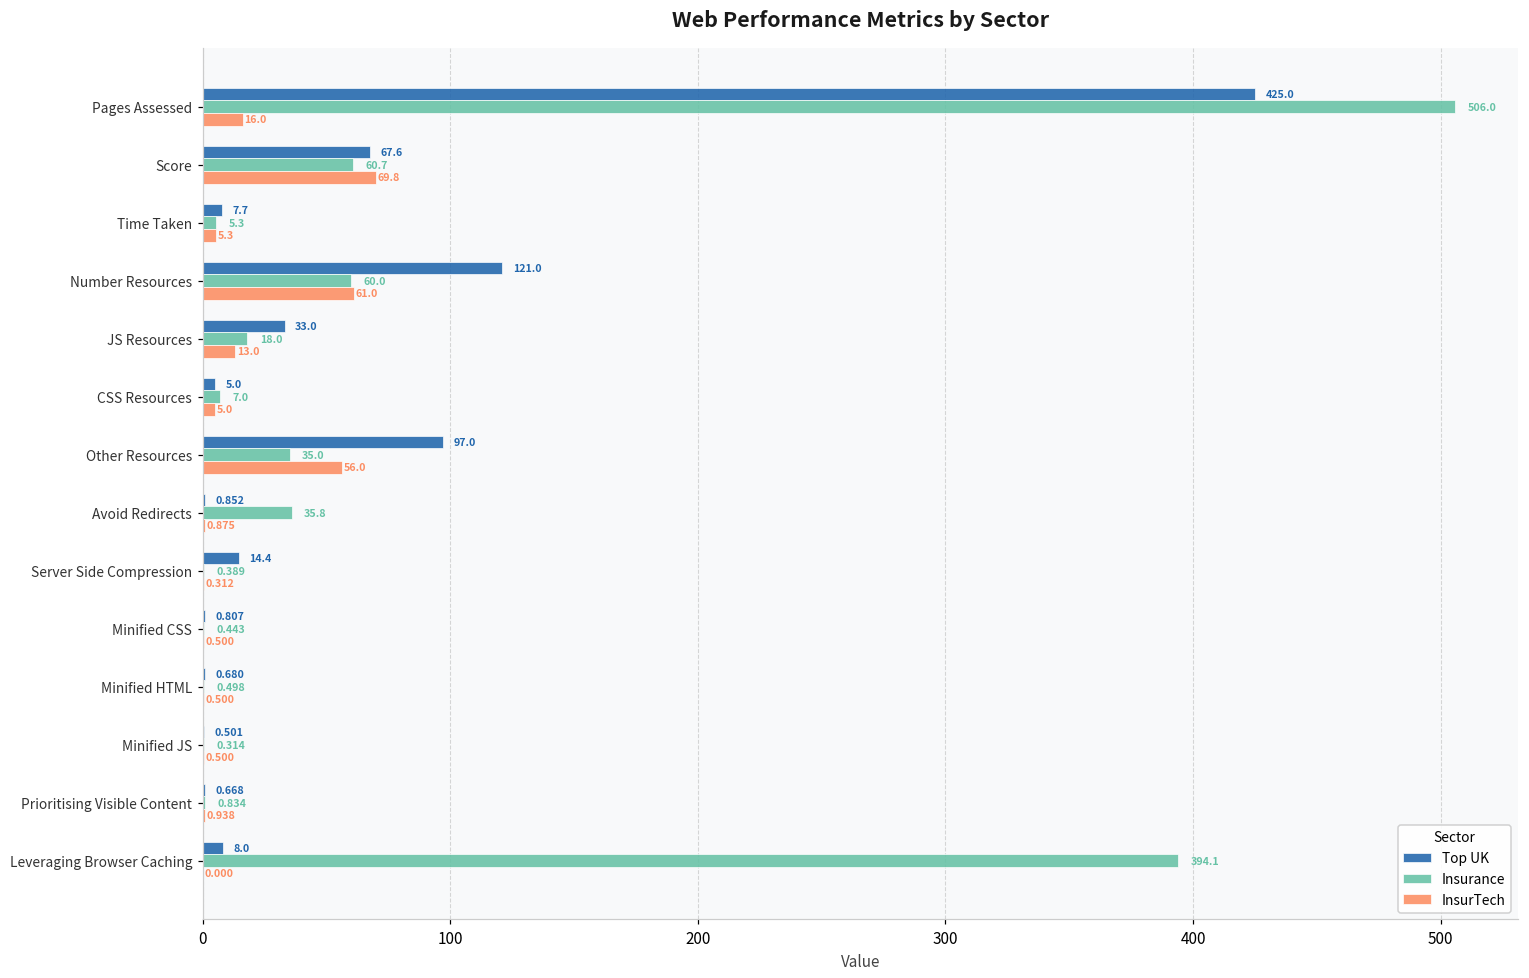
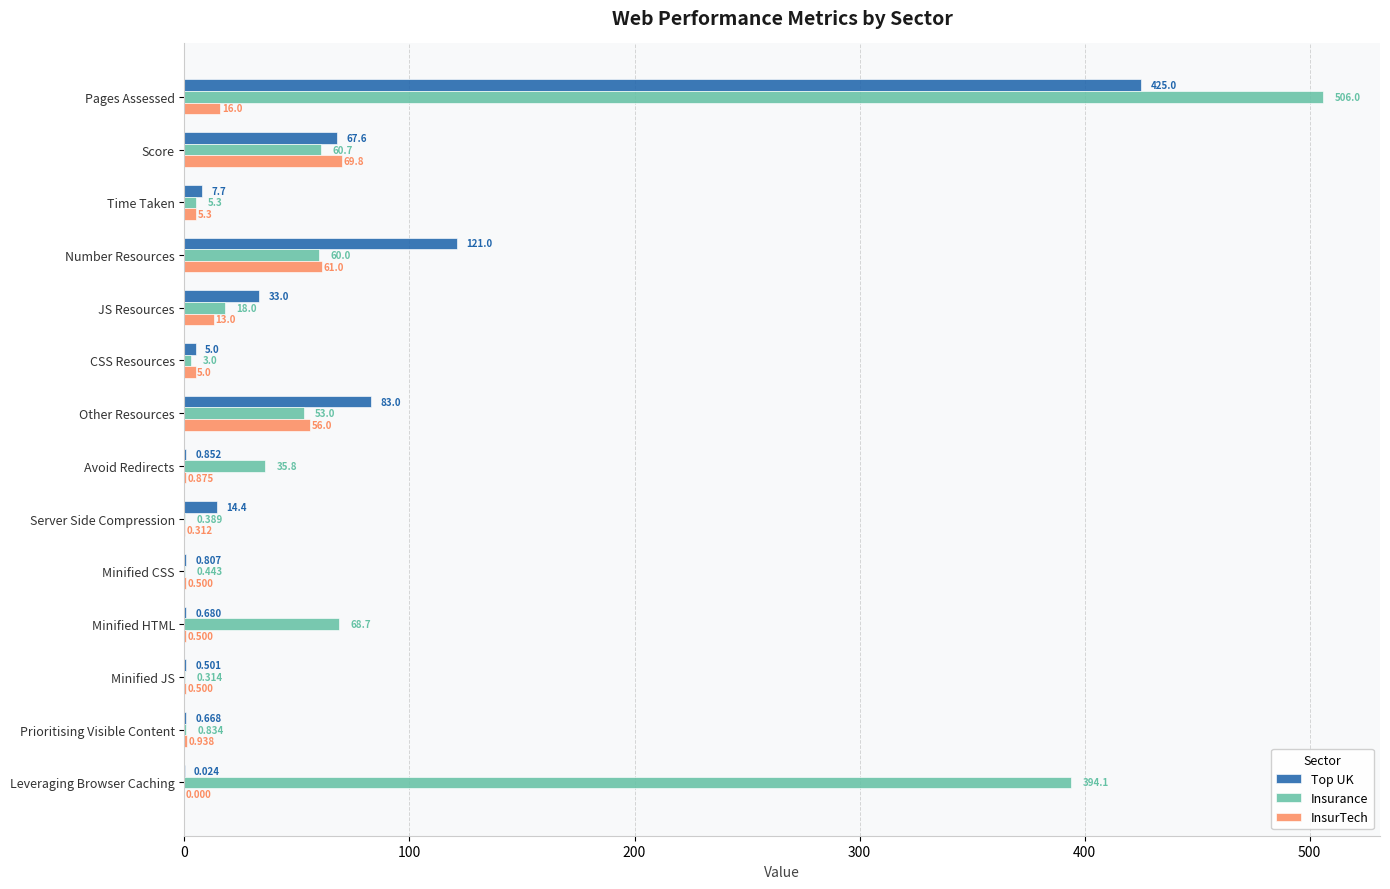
Insurance, CSS Resources: 7.0 -> 3.0
Top UK, Other Resources: 97.0 -> 83.0
Insurance, Other Resources: 35.0 -> 53.0
Insurance, Minified HTML: 0.498 -> 68.7
Top UK, Leveraging Browser Caching: 8.0 -> 0.024
